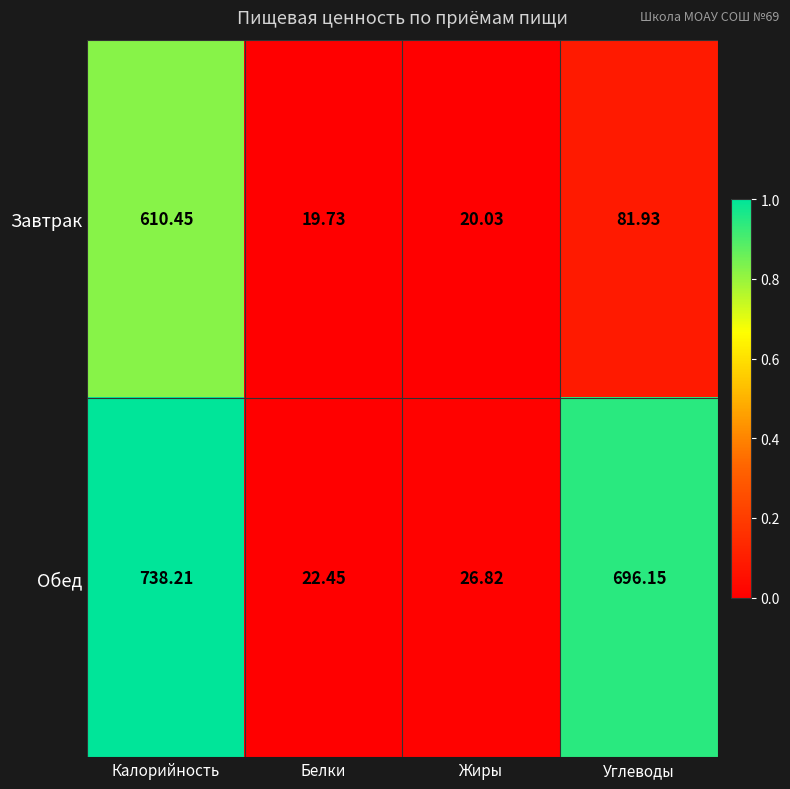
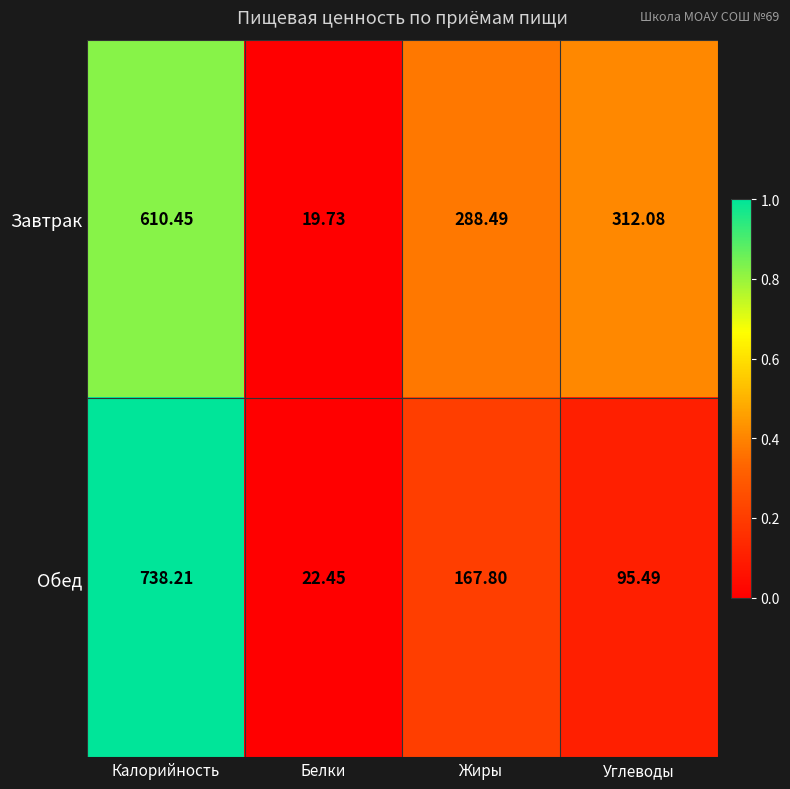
Завтрак, Жиры: 20.03 -> 288.49
Завтрак, Углеводы: 81.93 -> 312.08
Обед, Жиры: 26.82 -> 167.80
Обед, Углеводы: 696.15 -> 95.49
